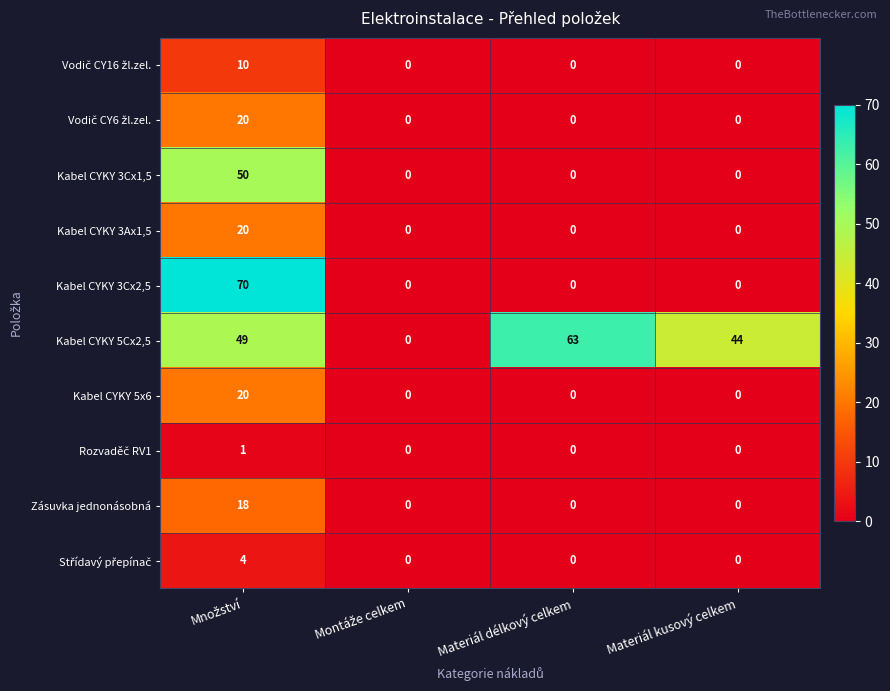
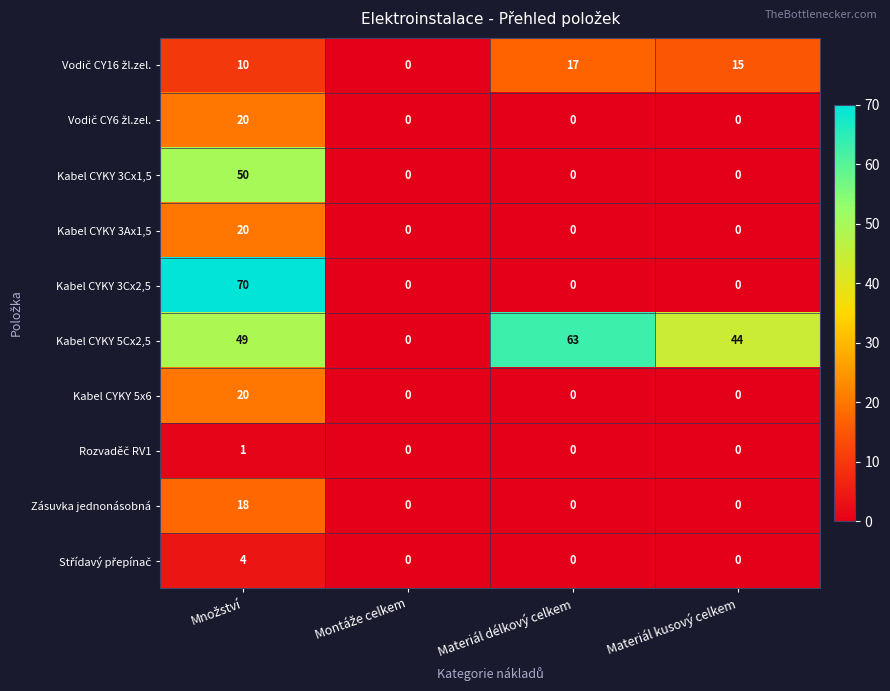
Vodič CY16 žl.zel., Materiál délkový celkem: 0 -> 17
Vodič CY16 žl.zel., Materiál kusový celkem: 0 -> 15
